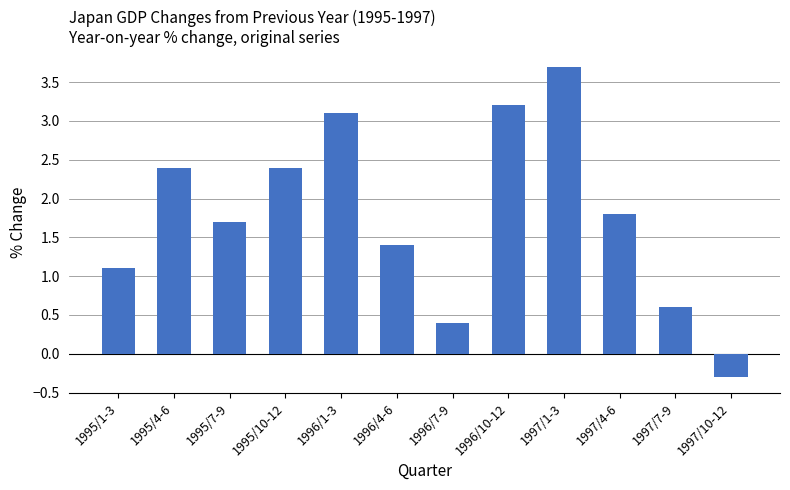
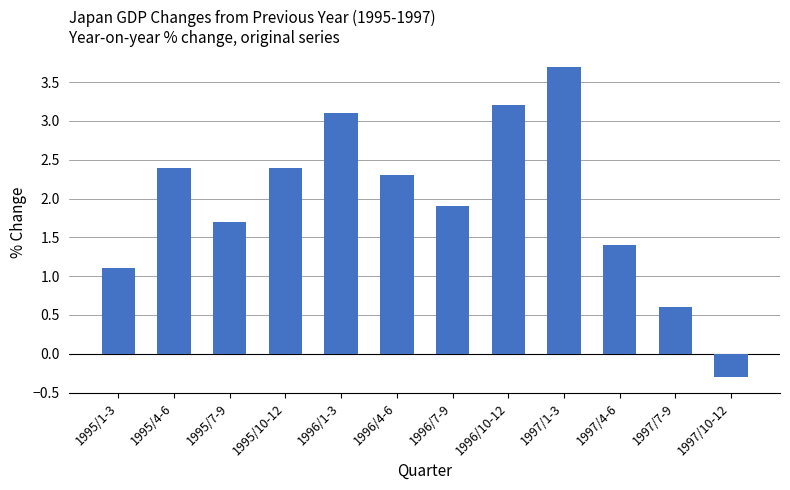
1996/4-6: 1.4 -> 2.3
1996/7-9: 0.4 -> 1.9
1997/4-6: 1.8 -> 1.4
